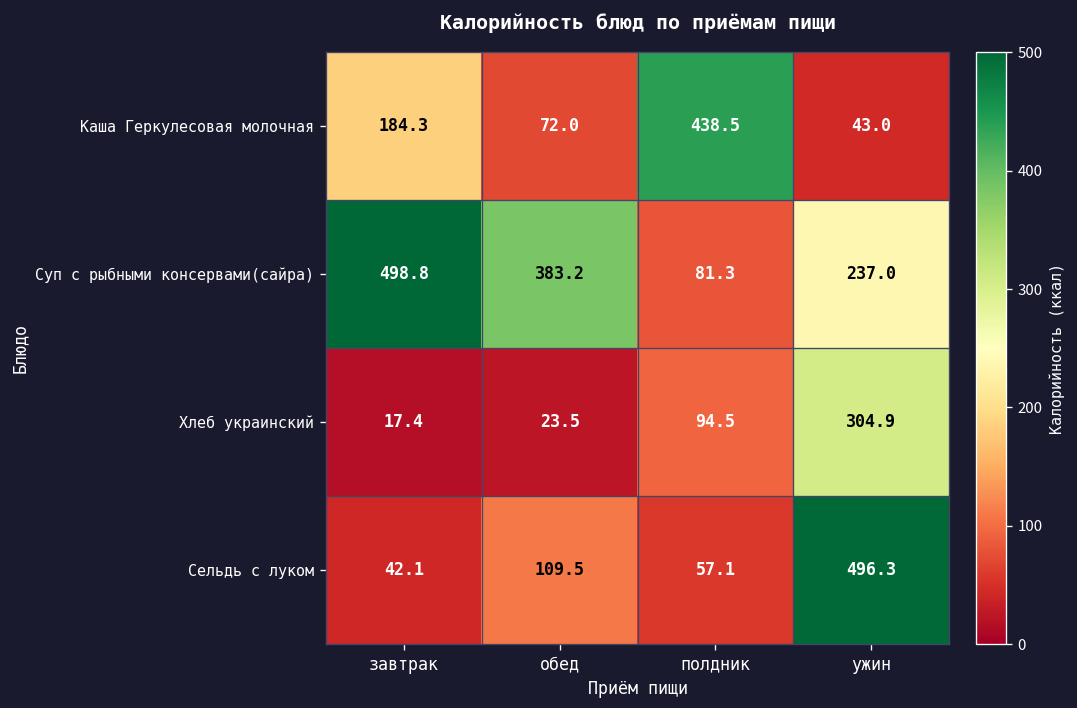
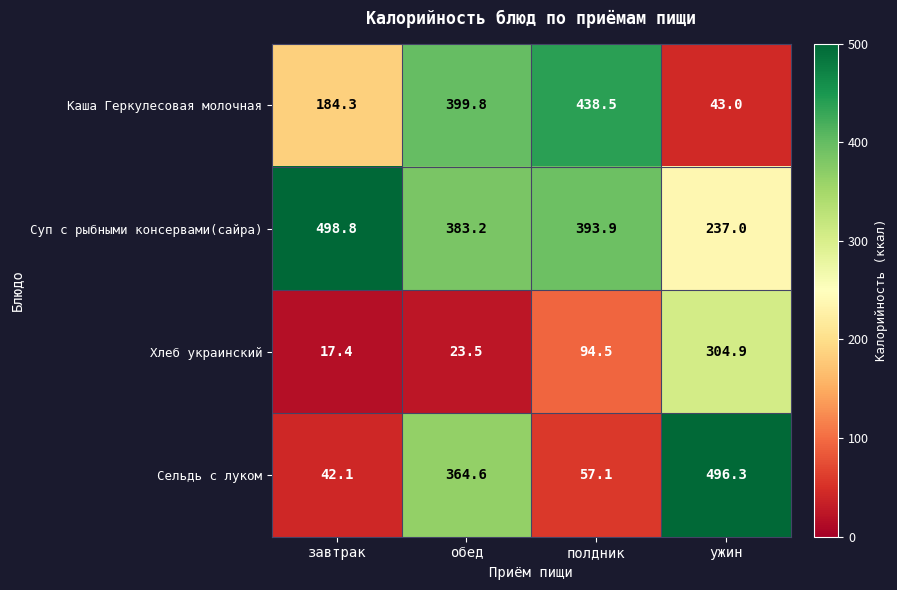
Каша Геркулесовая молочная, обед: 72.0 -> 399.8
Суп с рыбными консервами(сайра), полдник: 81.3 -> 393.9
Сельдь с луком, обед: 109.5 -> 364.6
